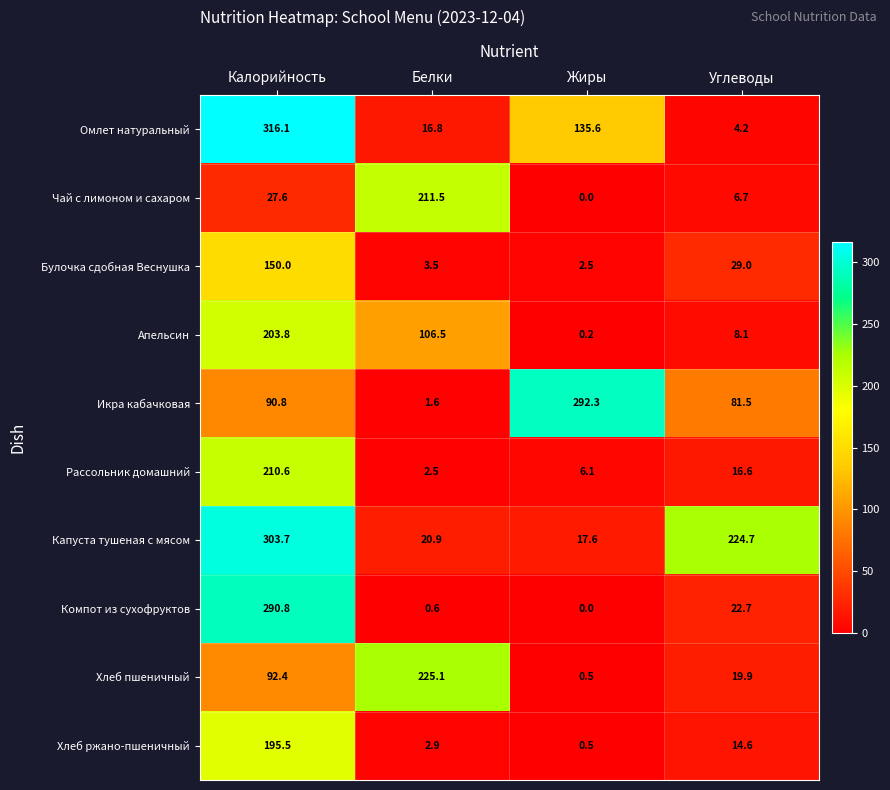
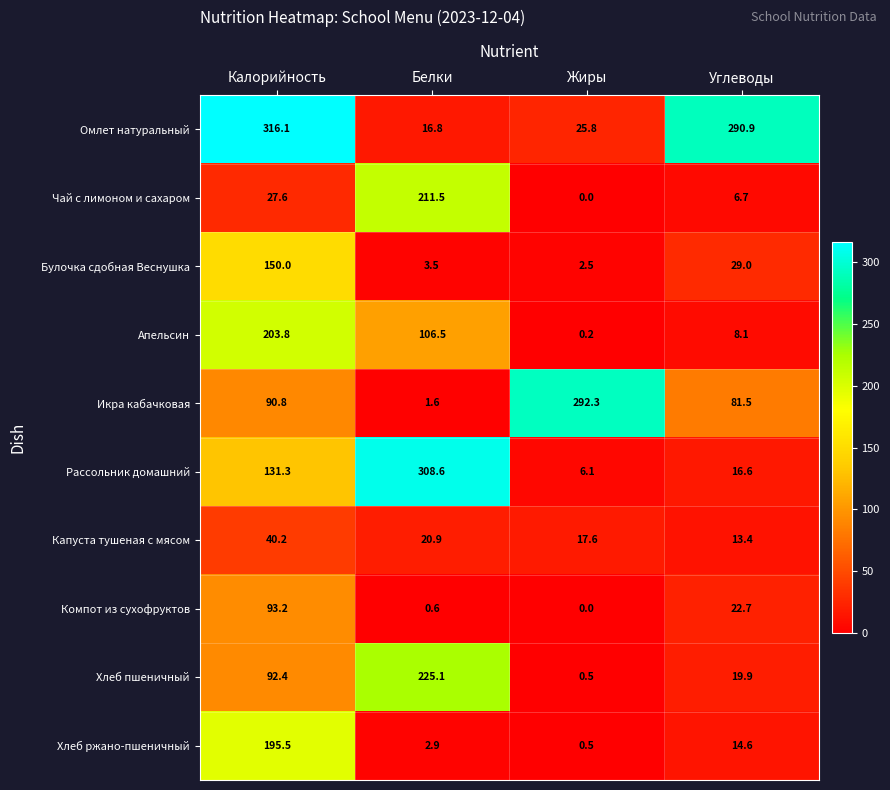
Омлет натуральный, Жиры: 135.6 -> 25.8
Омлет натуральный, Углеводы: 4.2 -> 290.9
Рассольник домашний, Калорийность: 210.6 -> 131.3
Рассольник домашний, Белки: 2.5 -> 308.6
Капуста тушеная с мясом, Калорийность: 303.7 -> 40.2
Капуста тушеная с мясом, Углеводы: 224.7 -> 13.4
Компот из сухофруктов, Калорийность: 290.8 -> 93.2
